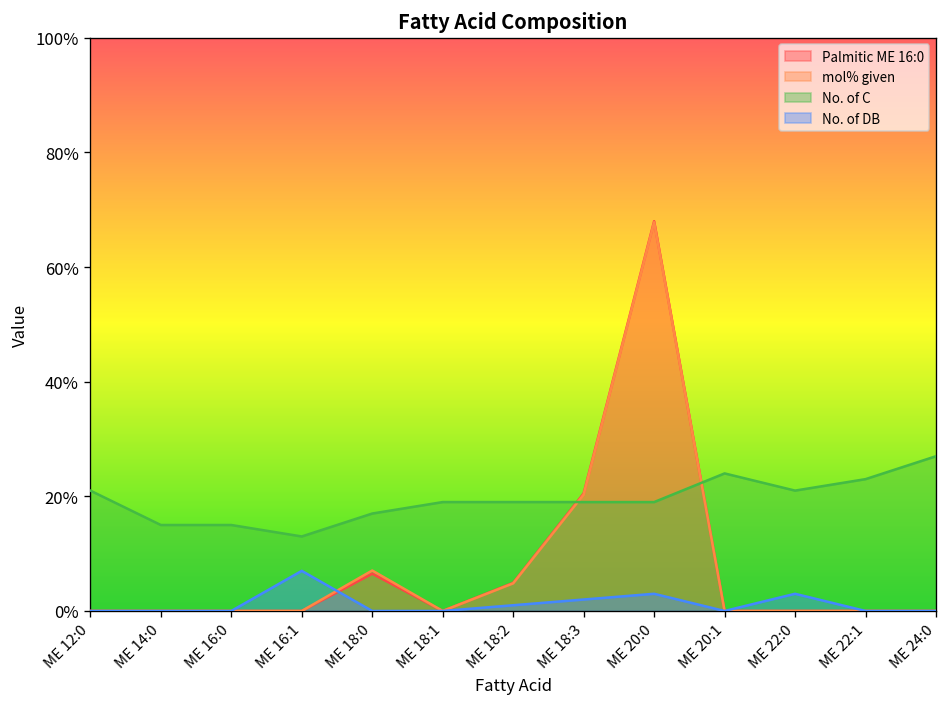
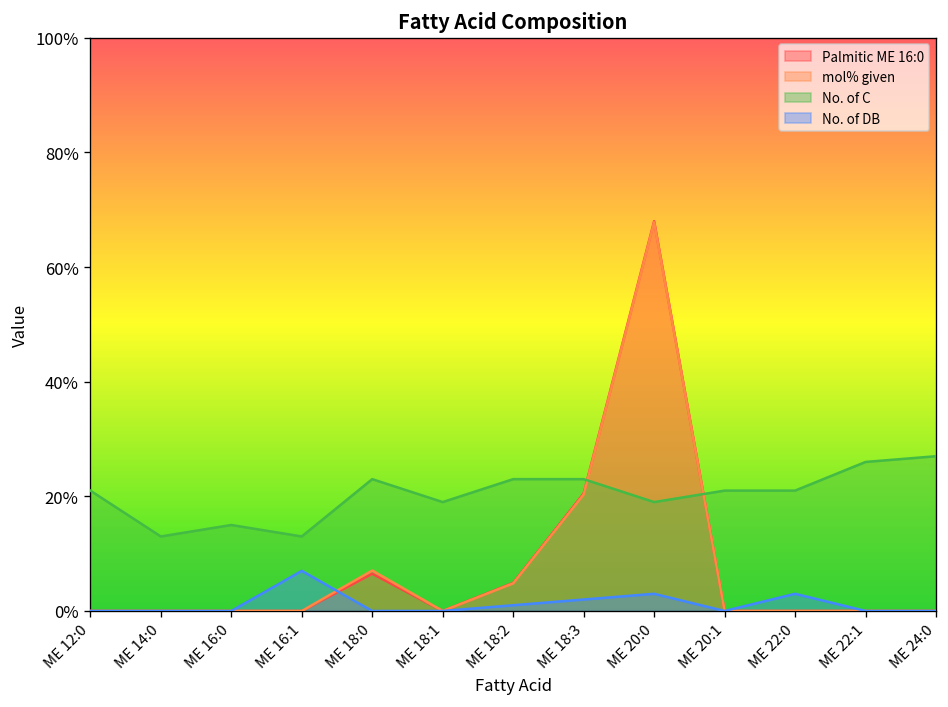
No. of C, ME 14:0: 15% -> 13%
No. of C, ME 18:0: 17% -> 23%
No. of C, ME 18:2: 19% -> 23%
No. of C, ME 18:3: 19% -> 23%
No. of C, ME 20:1: 24% -> 21%
No. of C, ME 22:1: 23% -> 26%
